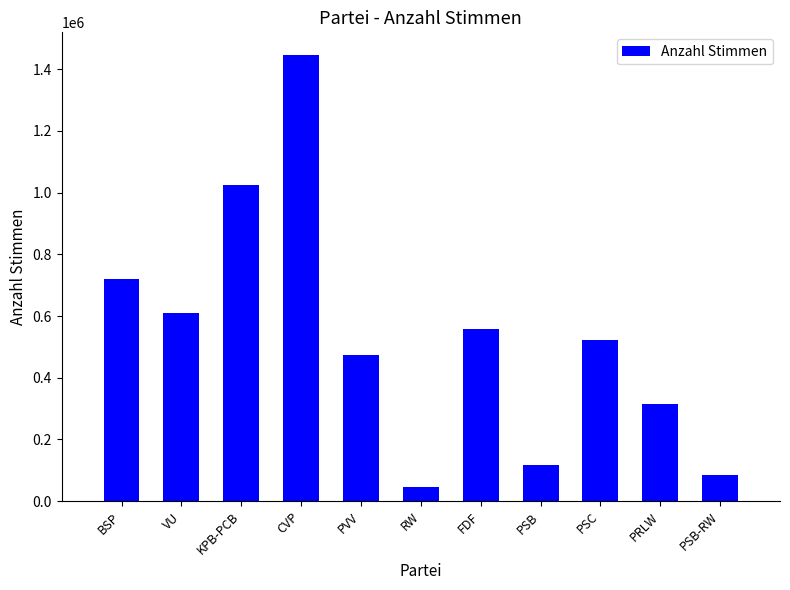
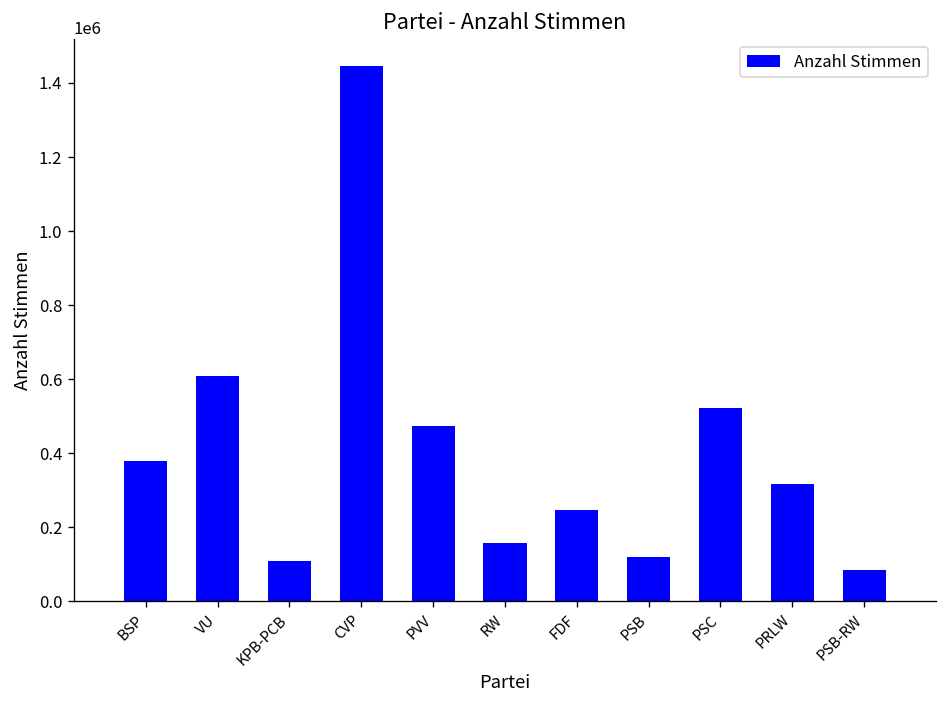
BSP: 720000 -> 380000
KPB-PCB: 1030000 -> 110000
RW: 50000 -> 160000
FDF: 560000 -> 250000
